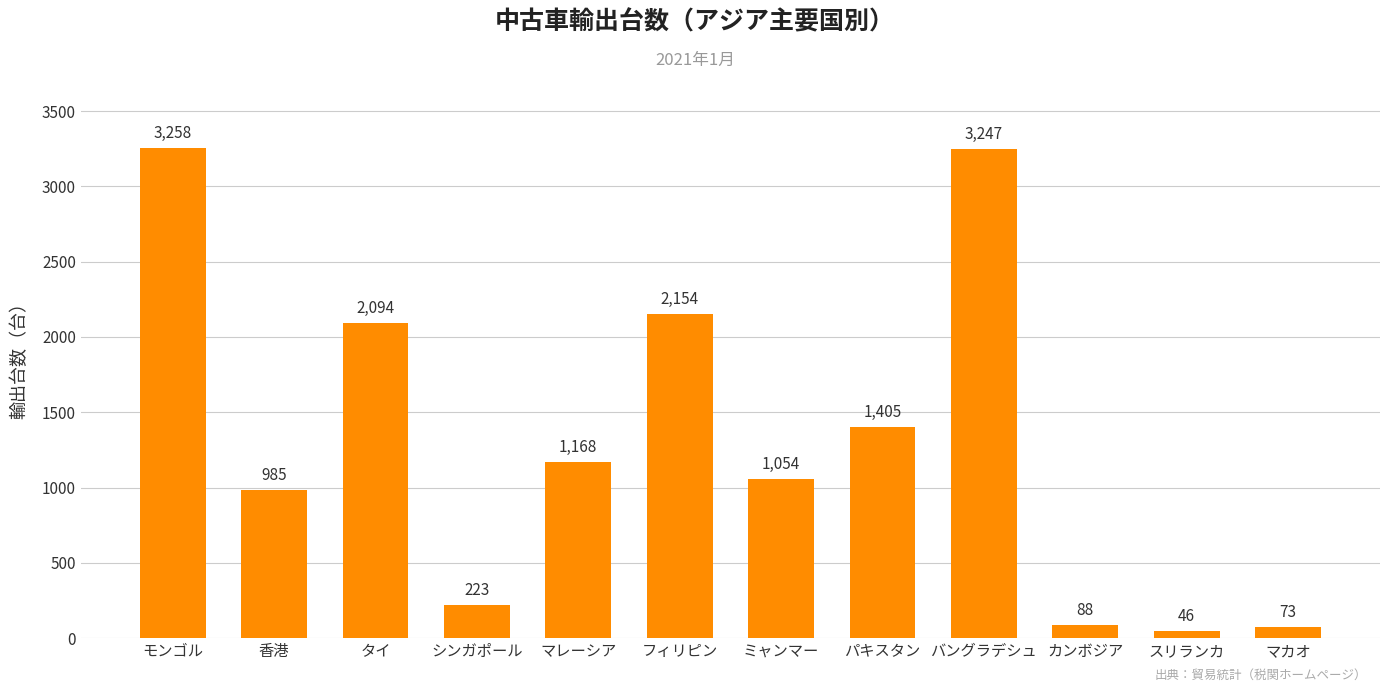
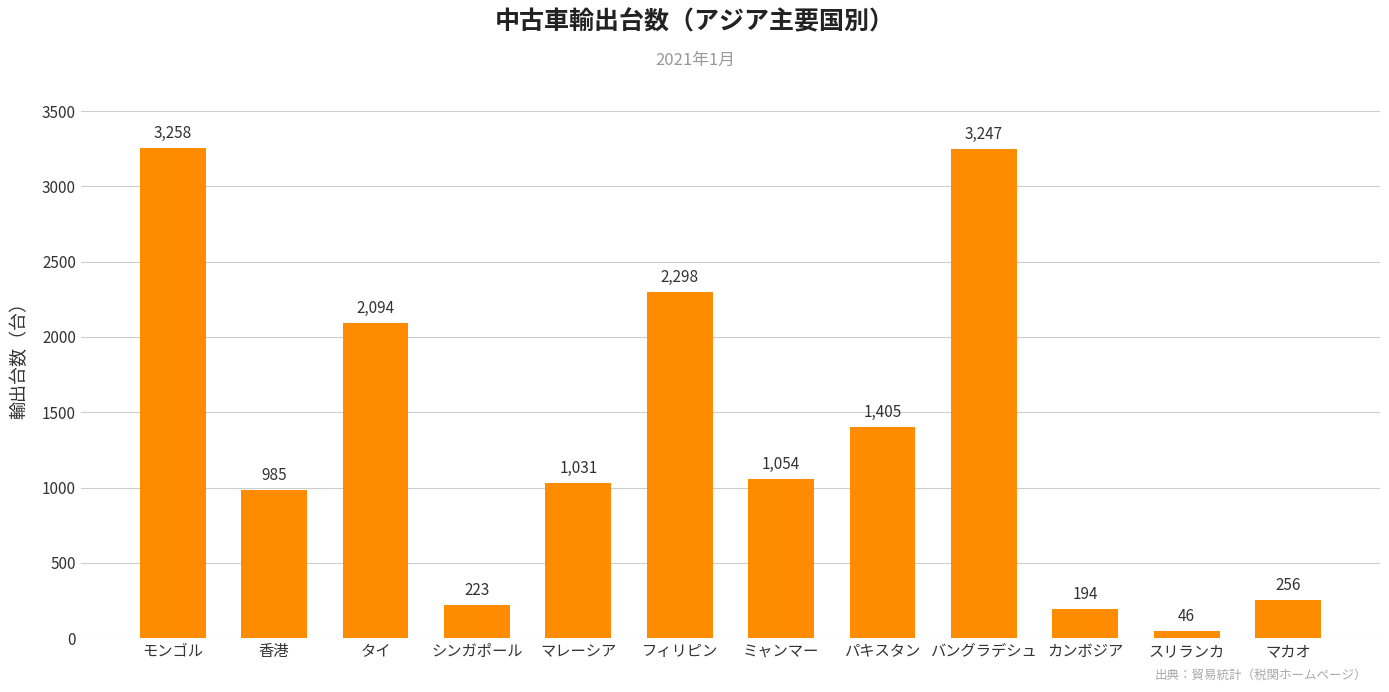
マレーシア: 1,168 -> 1,031
フィリピン: 2,154 -> 2,298
カンボジア: 88 -> 194
マカオ: 73 -> 256
